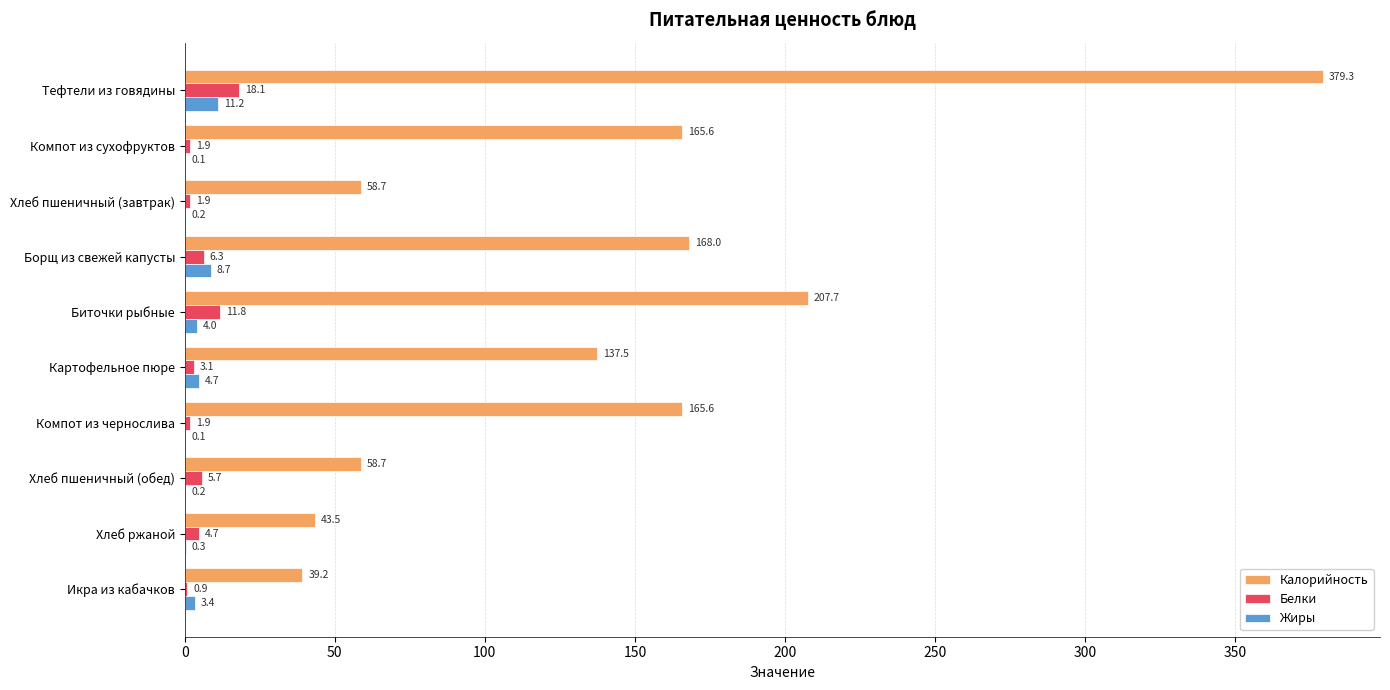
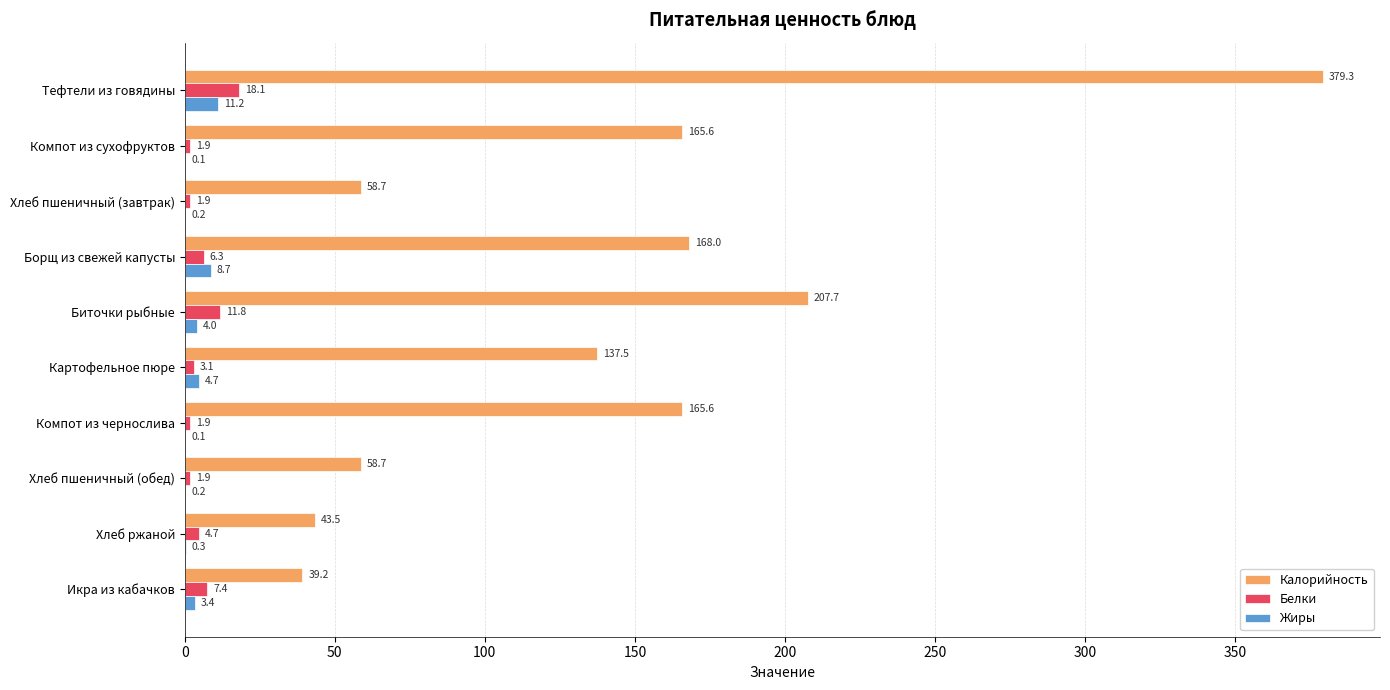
Белки, Хлеб пшеничный (обед): 5.7 -> 1.9
Белки, Икра из кабачков: 0.9 -> 7.4
